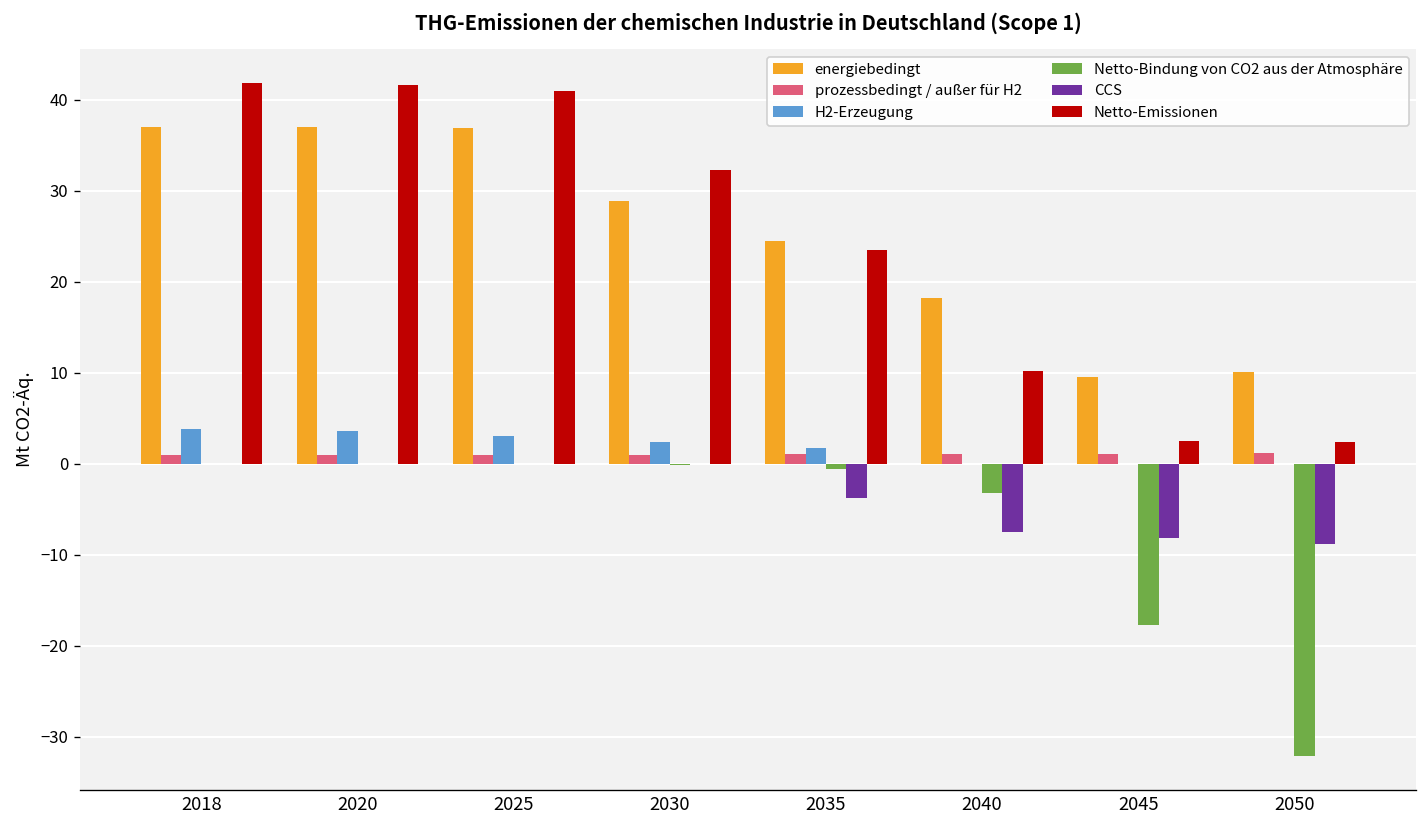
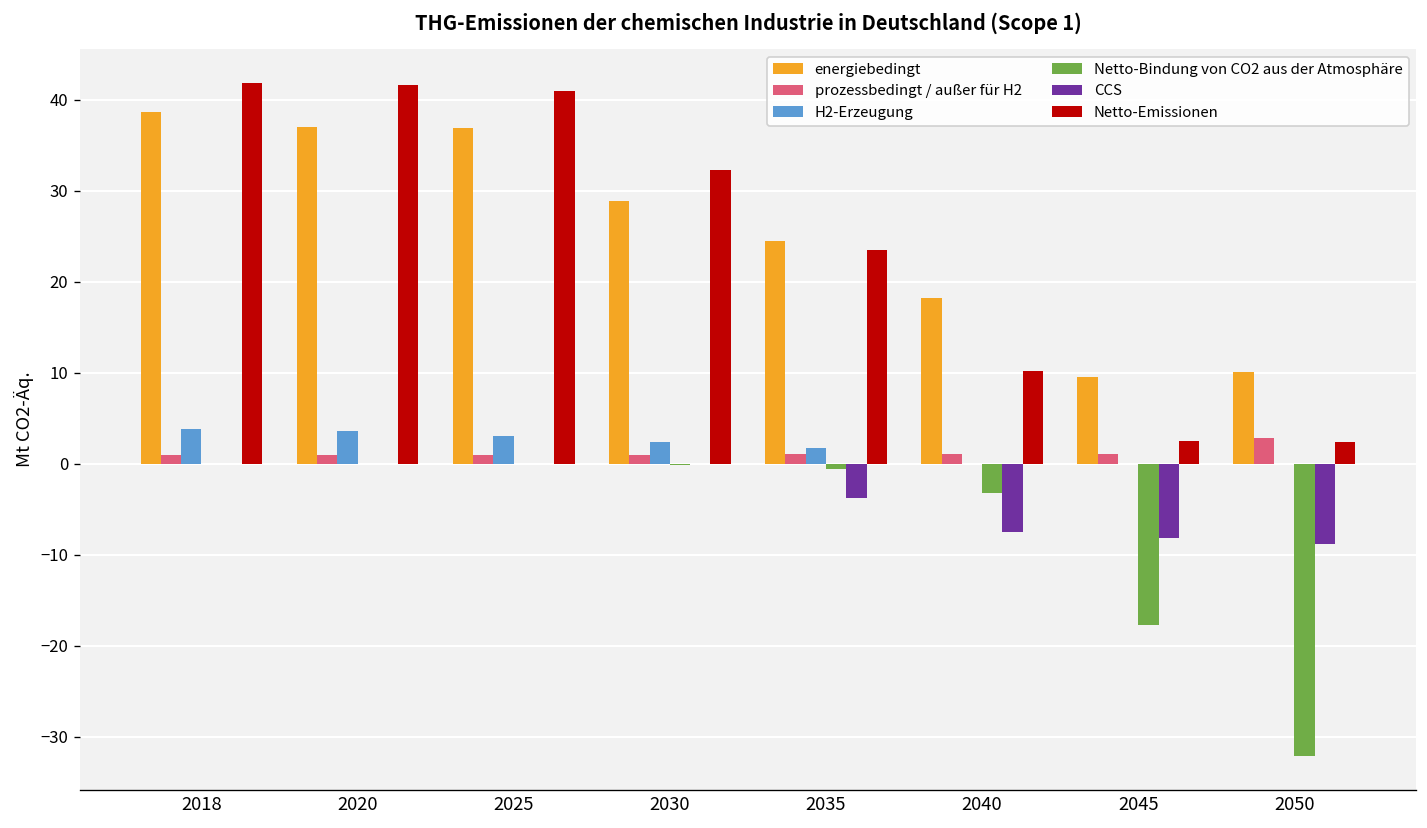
energiebedingt, 2018: 37 -> 39
prozessbedingt / außer für H2, 2050: 1 -> 3
